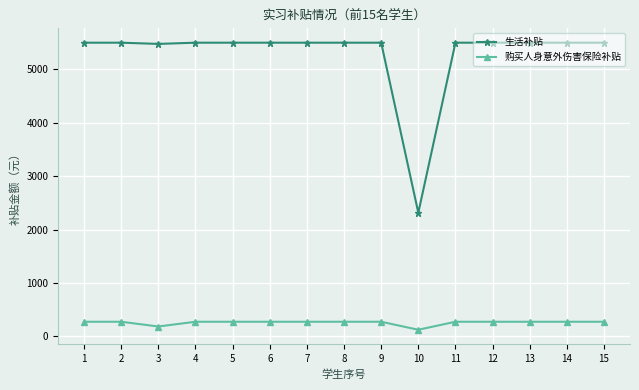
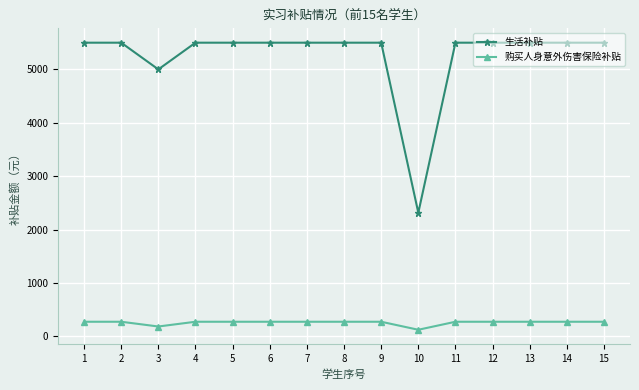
生活补贴, 3: 5500 -> 5000
